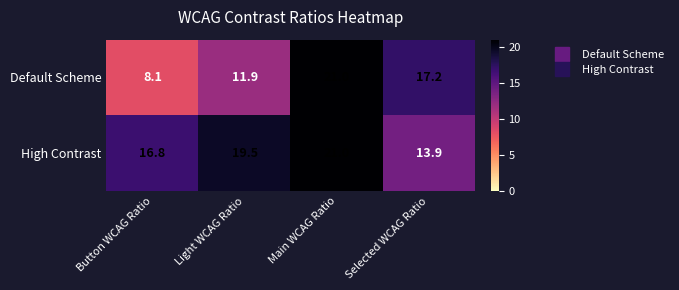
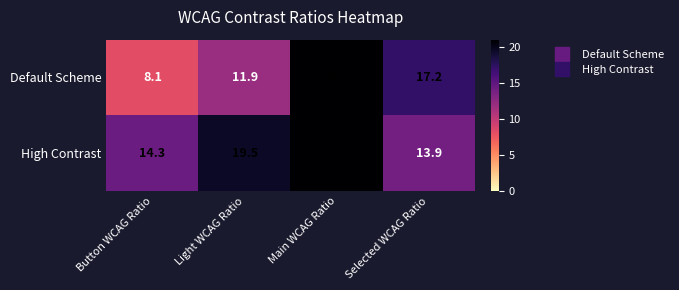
High Contrast, Button WCAG Ratio: 16.8 -> 14.3
